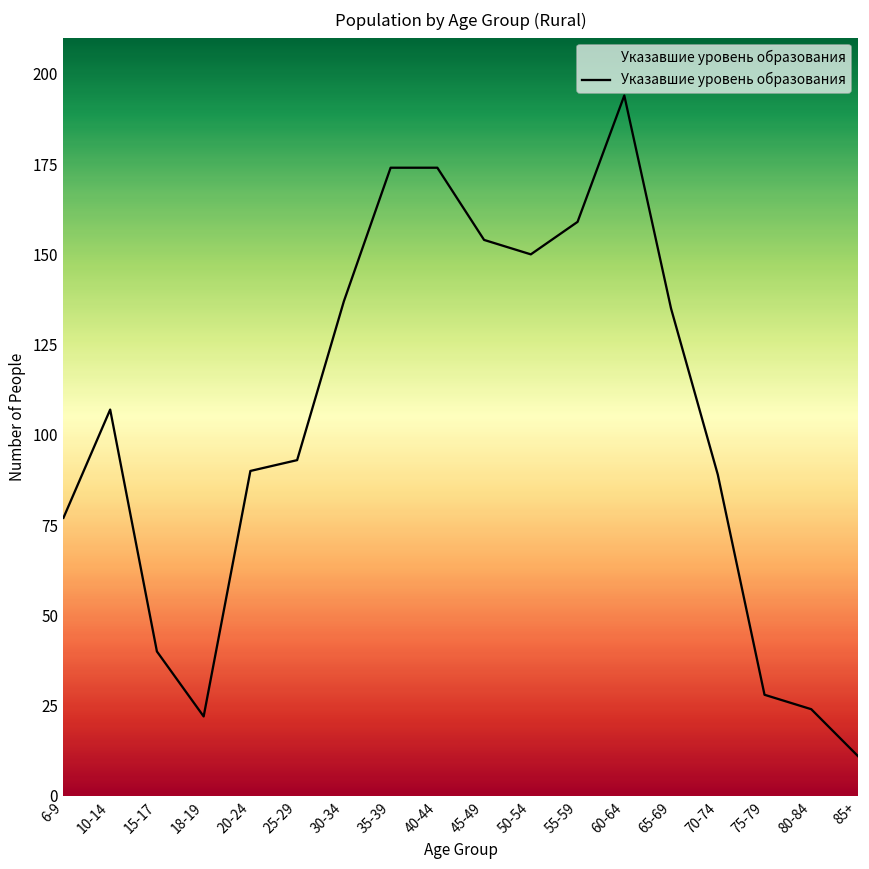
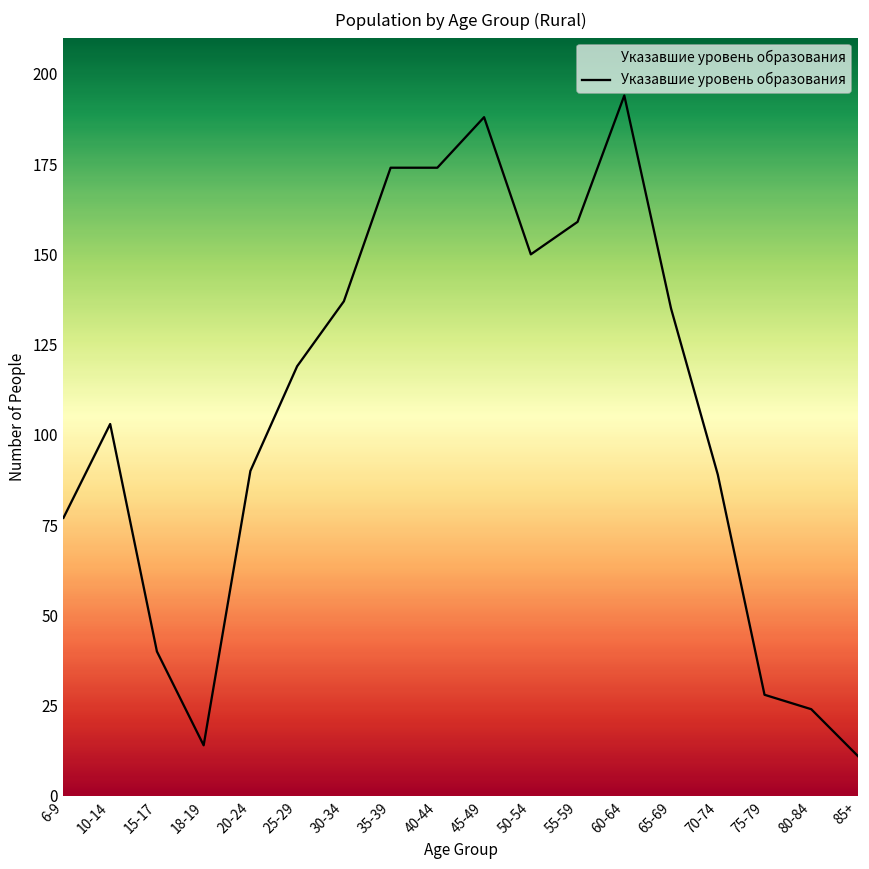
10-14: 107 -> 103
18-19: 22 -> 14
25-29: 93 -> 119
45-49: 154 -> 188
